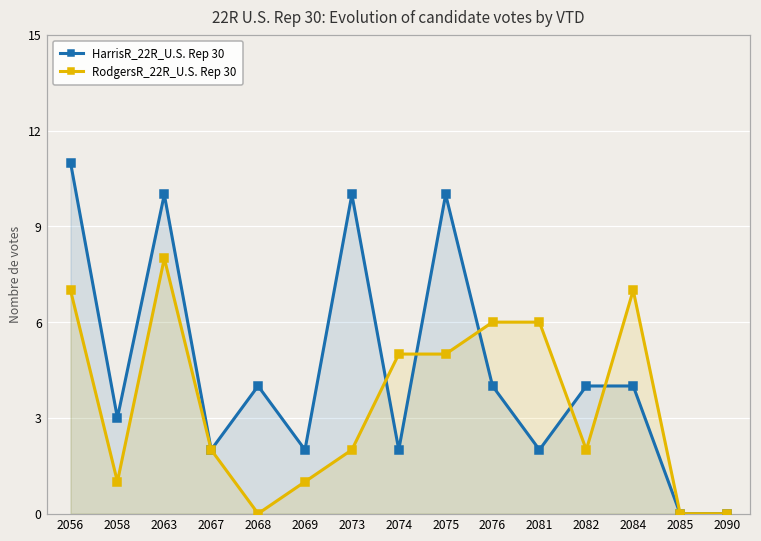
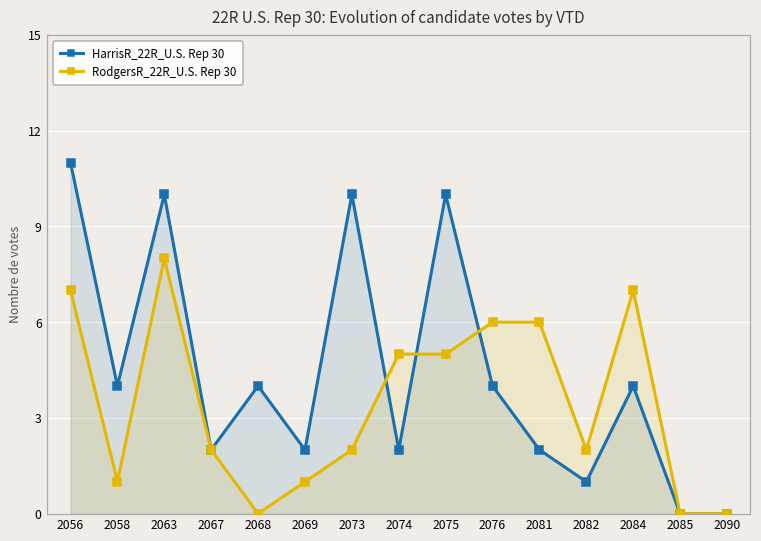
HarrisR_22R_U.S. Rep 30, 2058: 3 -> 4
HarrisR_22R_U.S. Rep 30, 2082: 4 -> 1
